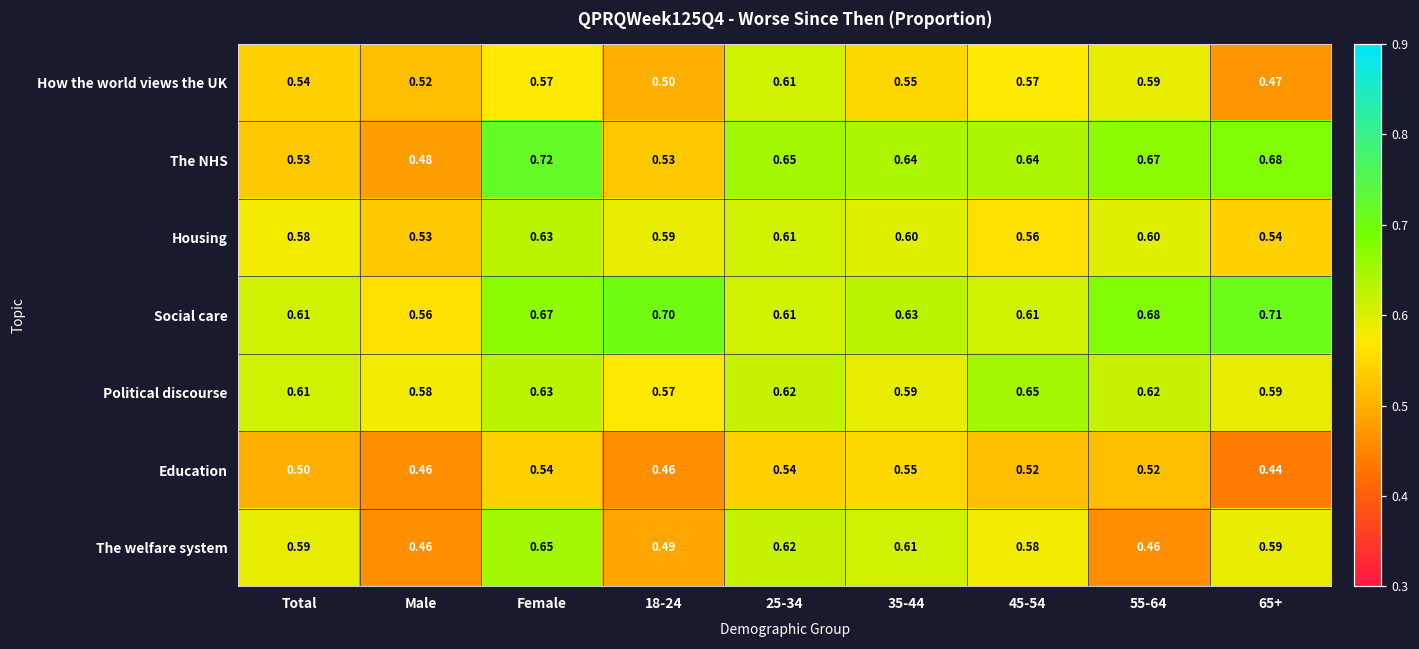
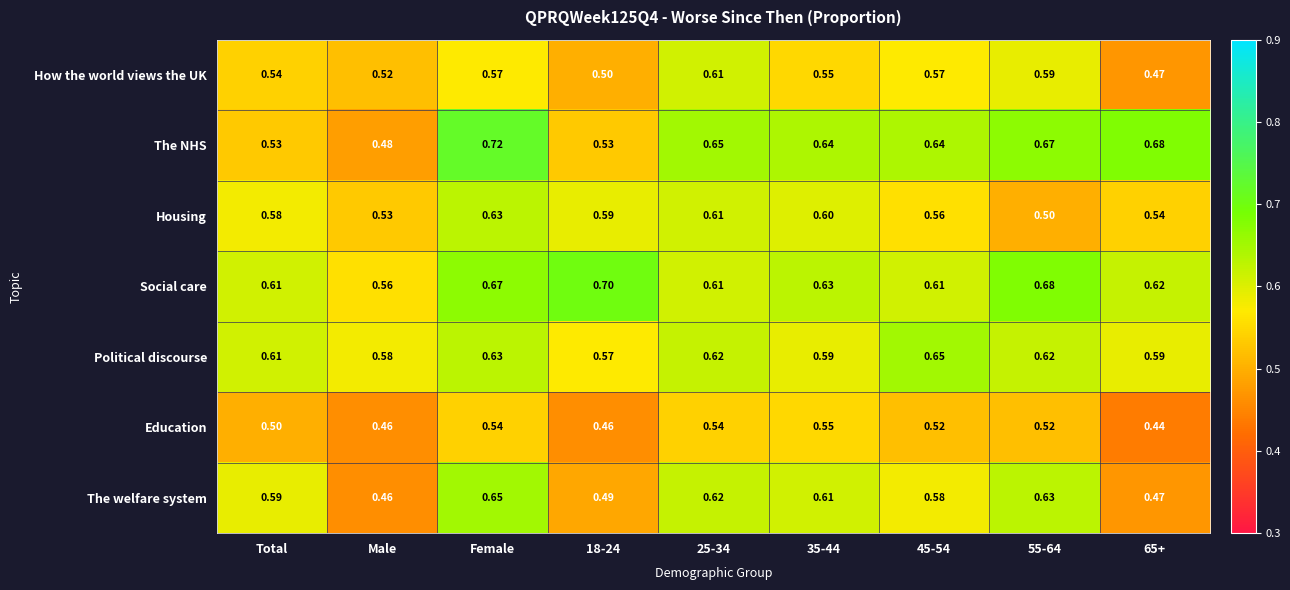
Housing, 55-64: 0.60 -> 0.50
Social care, 65+: 0.71 -> 0.62
The welfare system, 55-64: 0.46 -> 0.63
The welfare system, 65+: 0.59 -> 0.47
